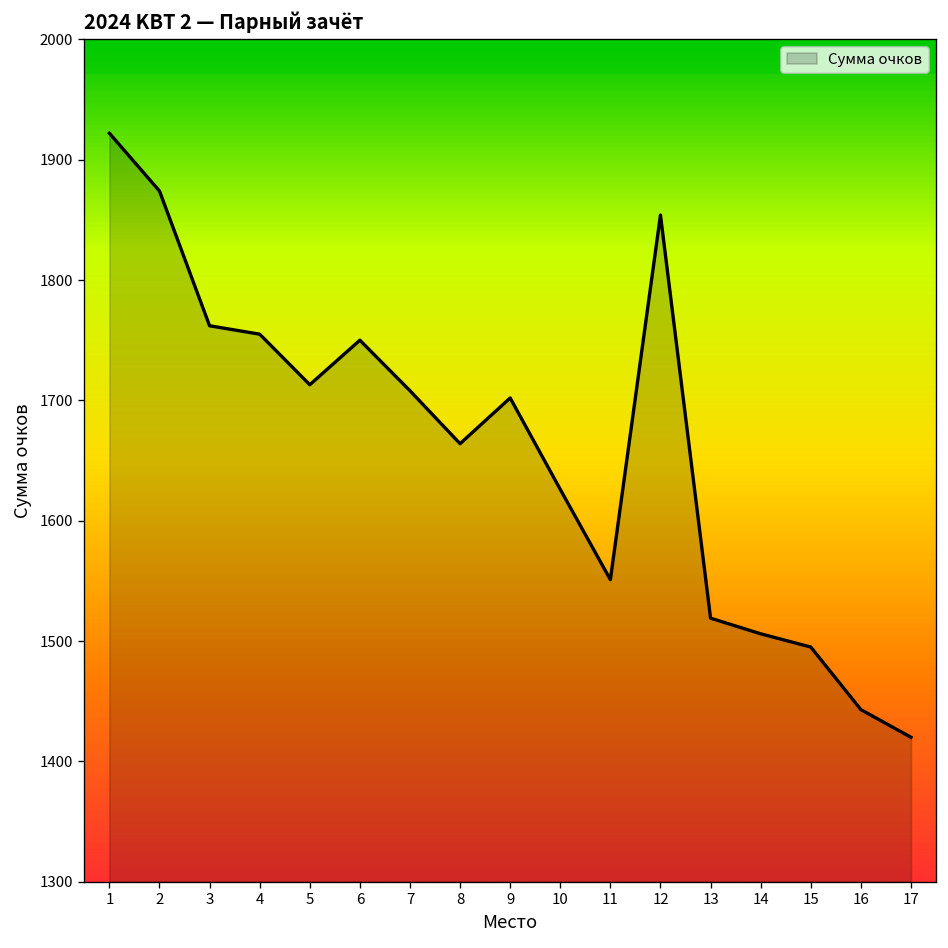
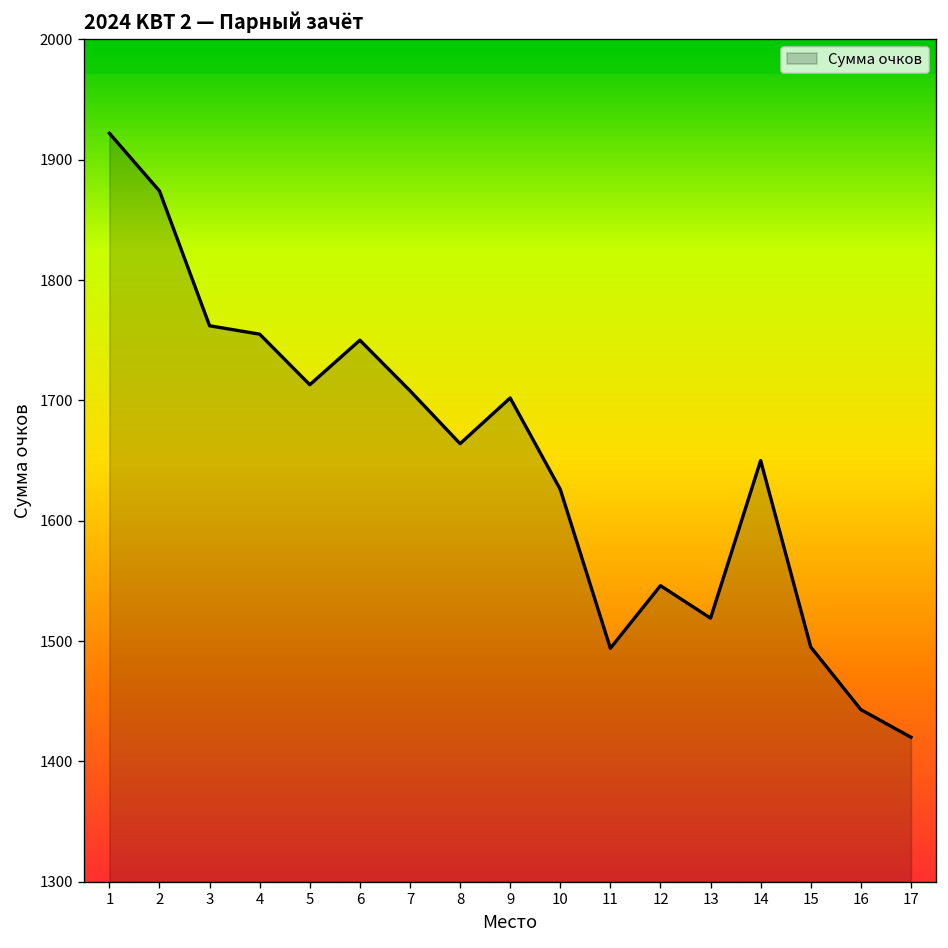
11: 1551 -> 1494
12: 1854 -> 1546
14: 1506 -> 1650
